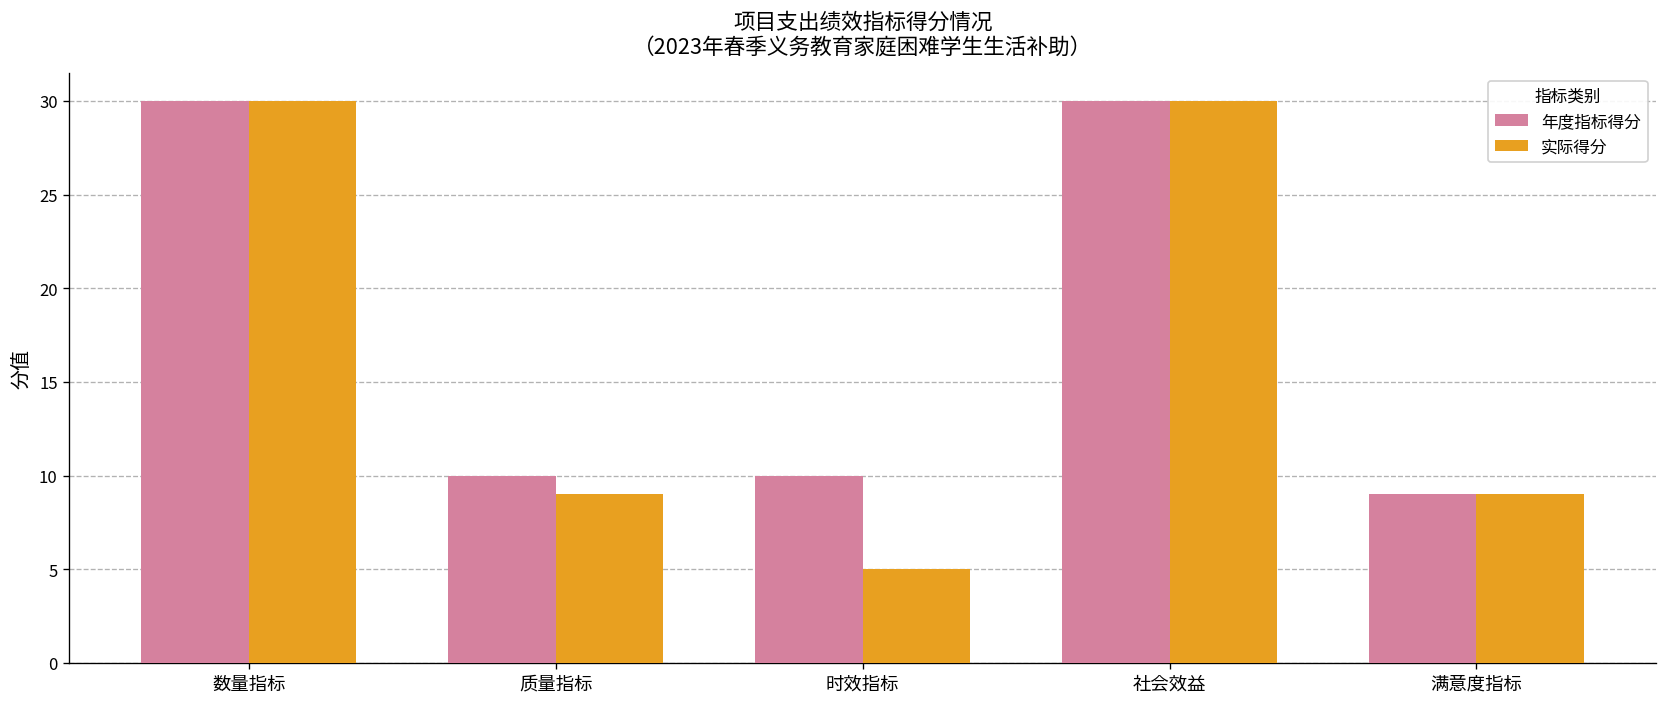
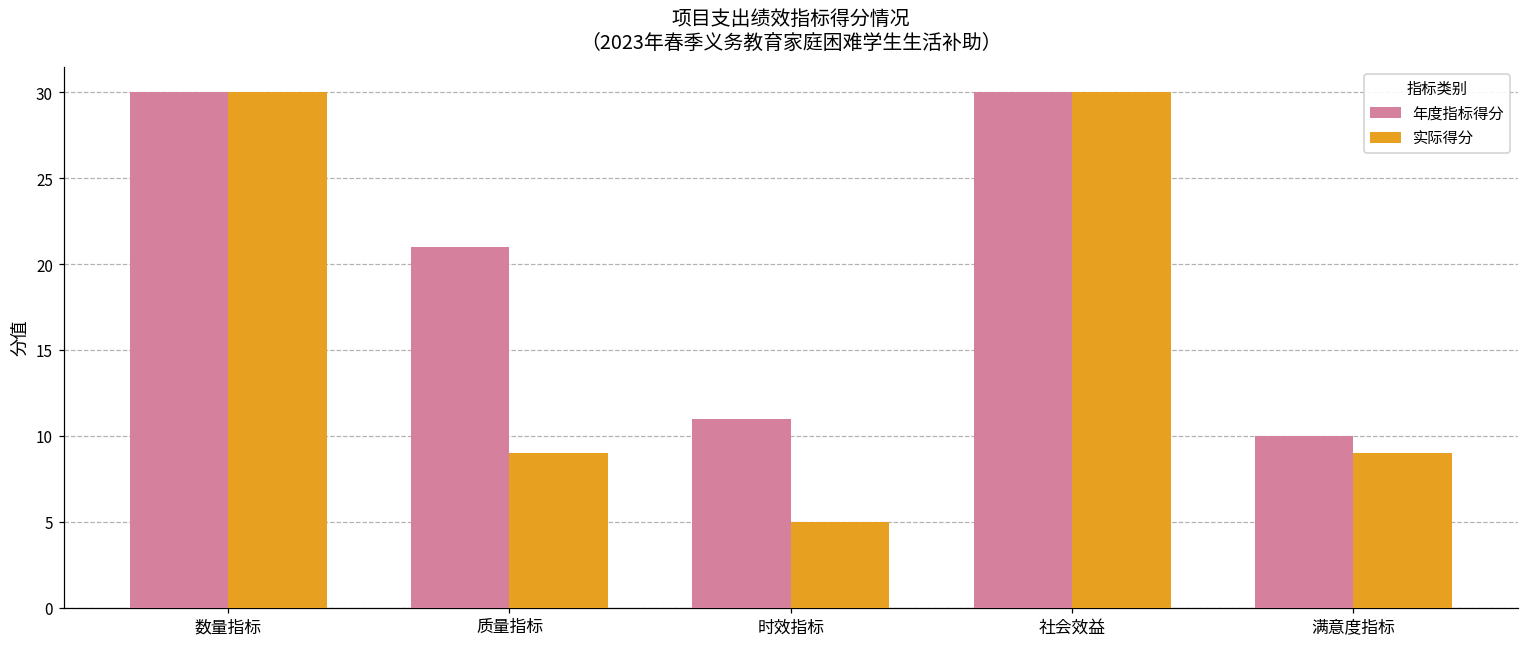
年度指标得分, 质量指标: 10 -> 21
年度指标得分, 时效指标: 10 -> 11
年度指标得分, 满意度指标: 9 -> 10
